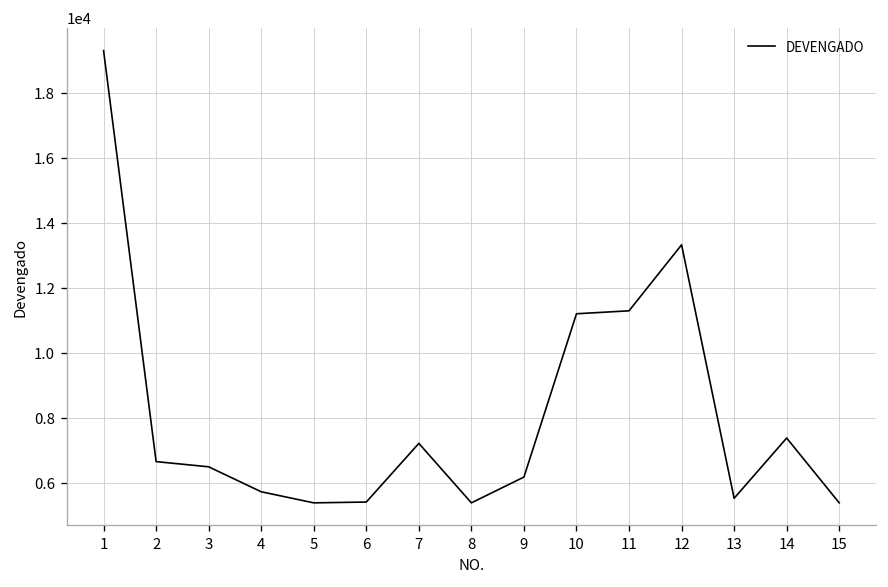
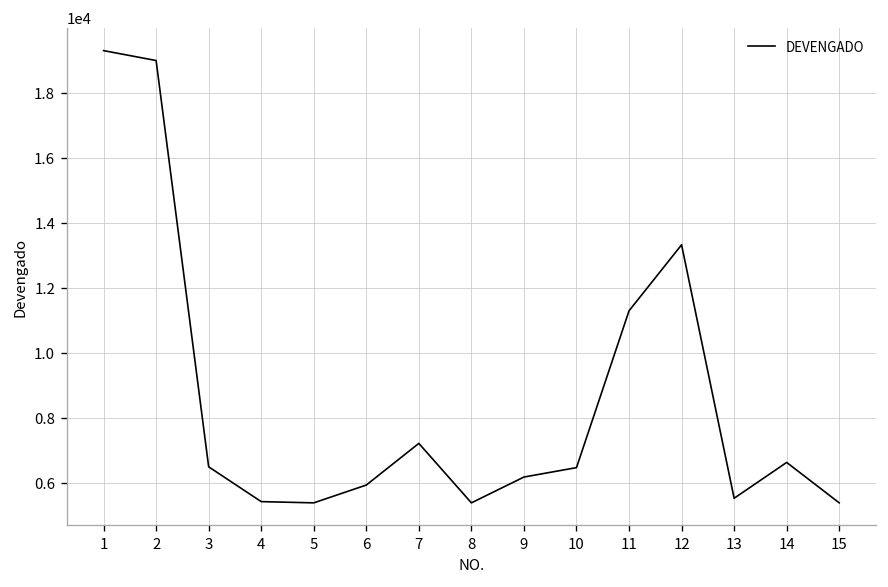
2: 6600 -> 19000
4: 5700 -> 5400
6: 5400 -> 5900
10: 11200 -> 6500
14: 7400 -> 6600
